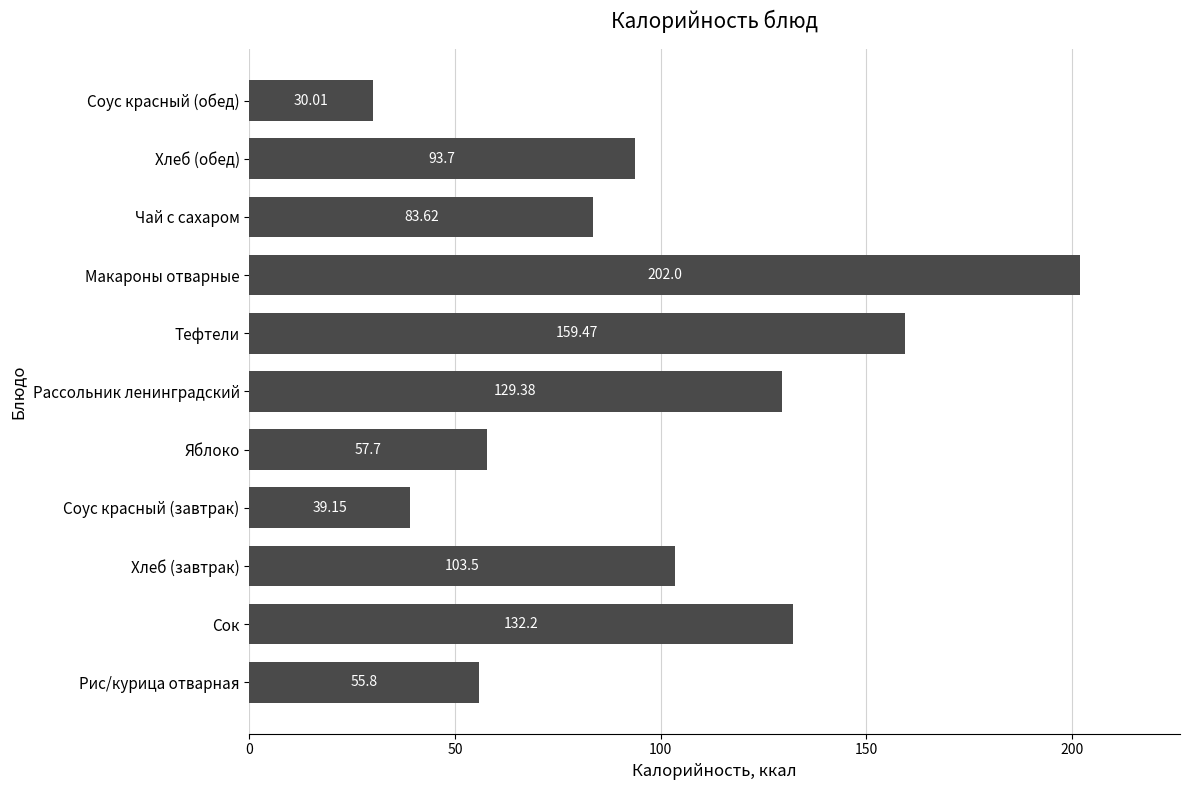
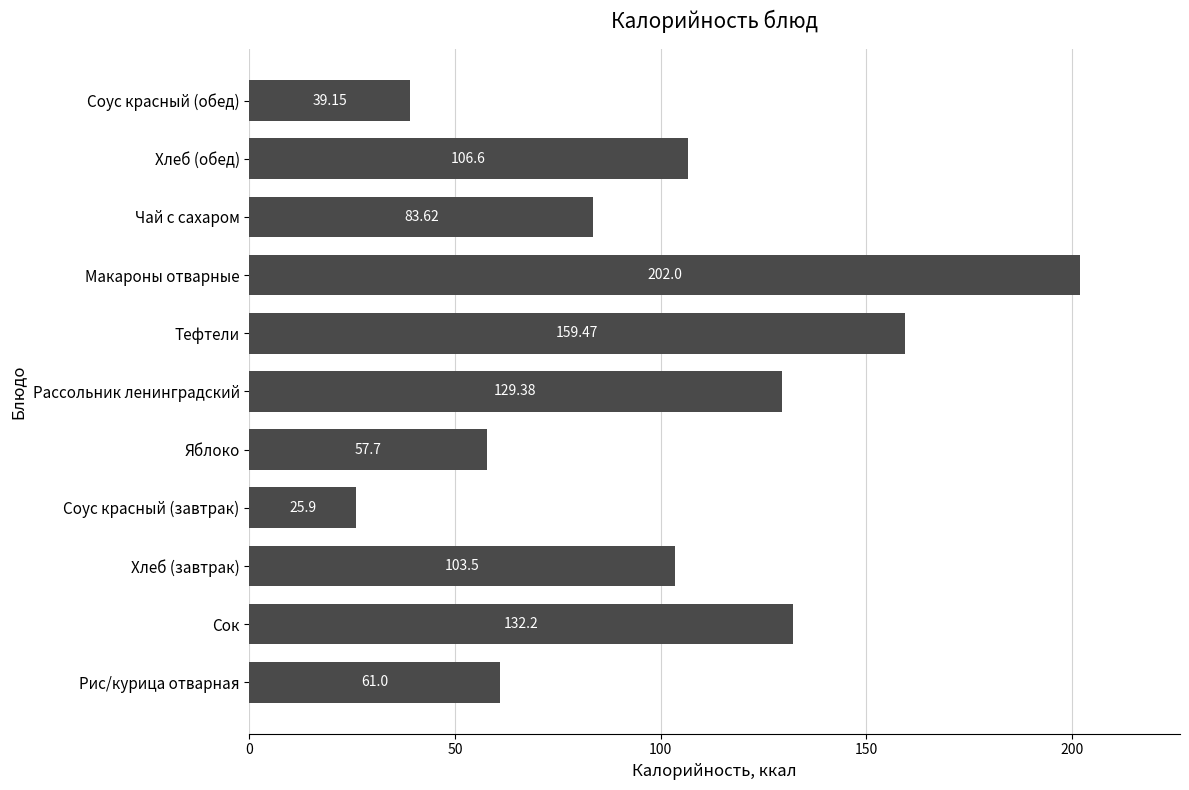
Соус красный (обед): 30.01 -> 39.15
Хлеб (обед): 93.7 -> 106.6
Соус красный (завтрак): 39.15 -> 25.9
Рис/курица отварная: 55.8 -> 61.0
